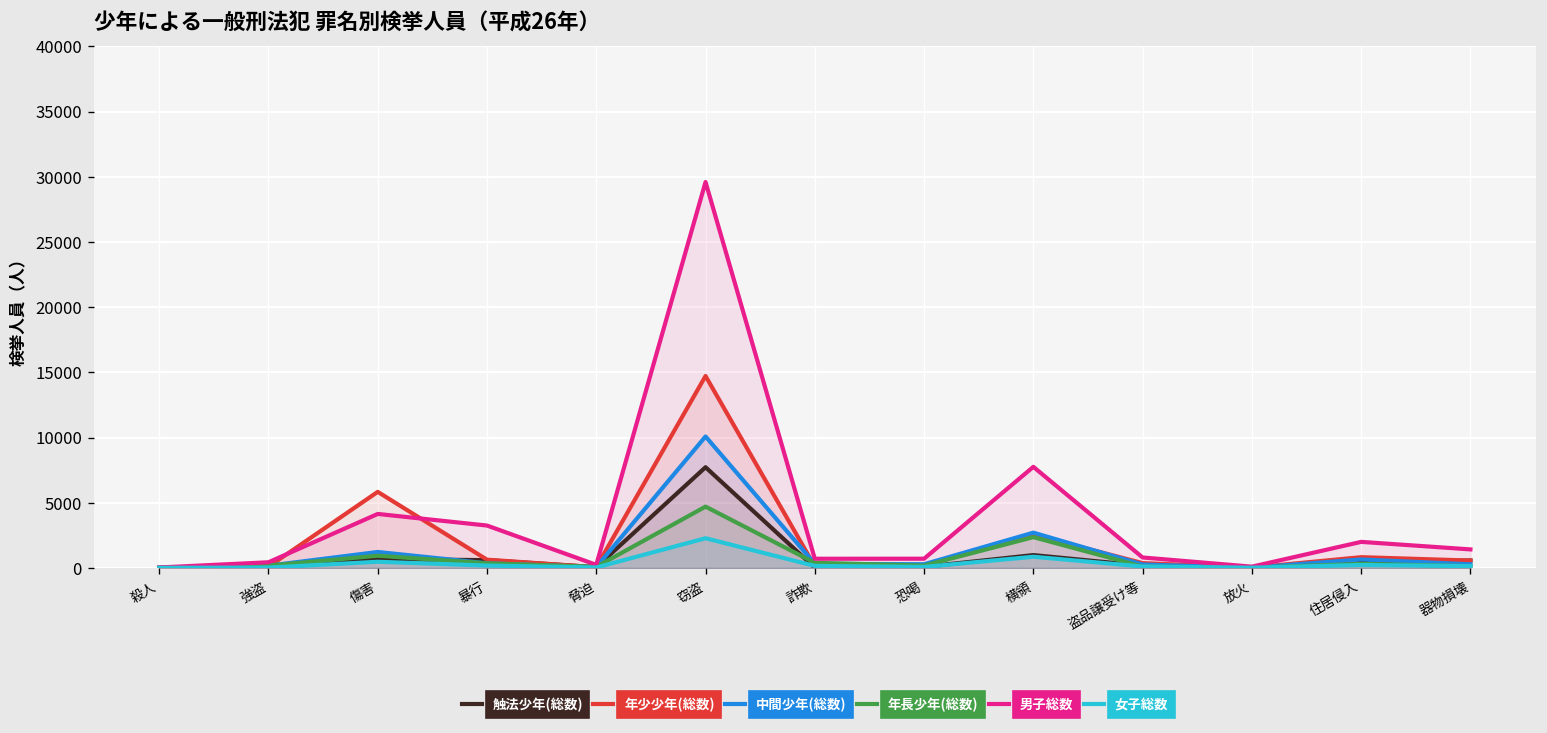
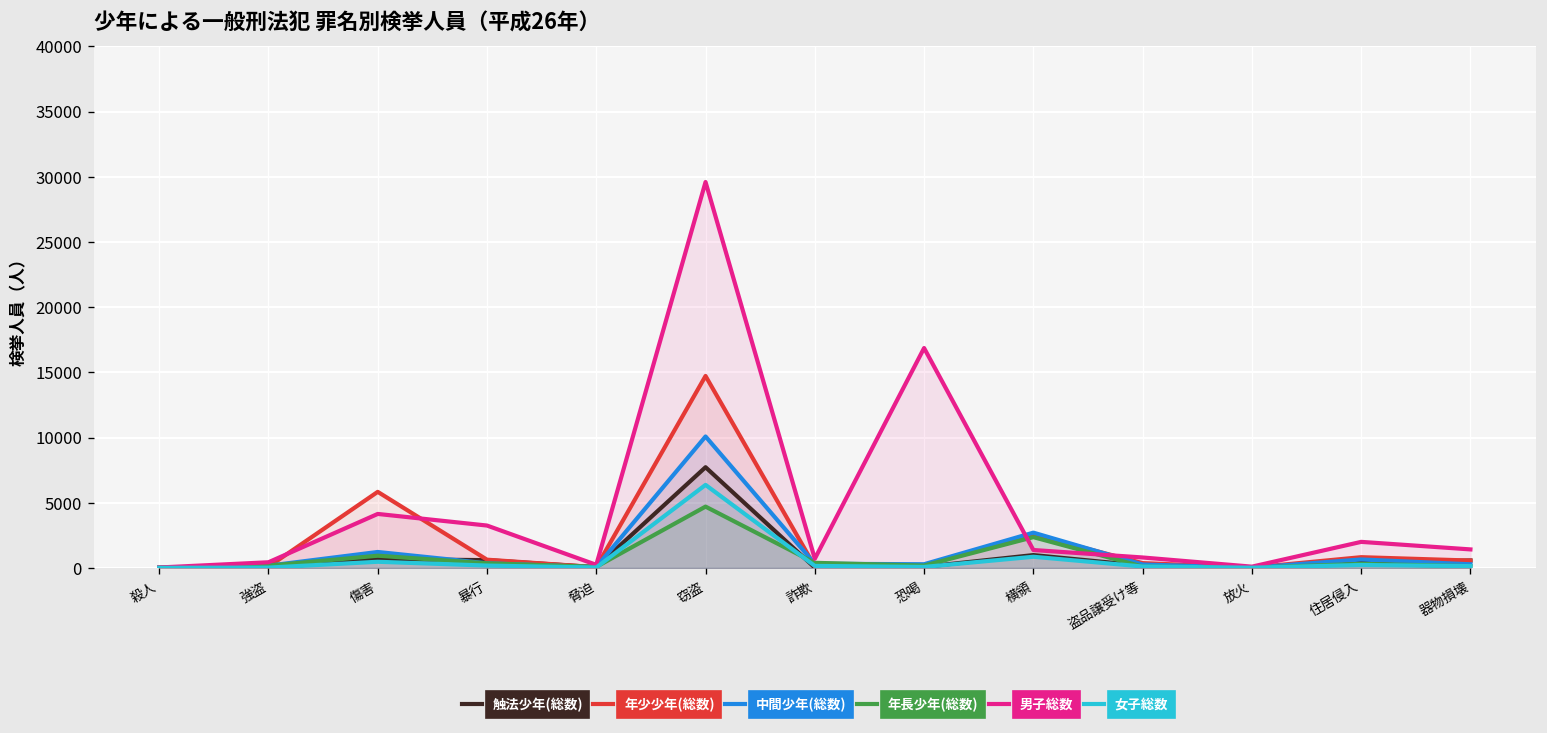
女子総数, 窃盗: 2300 -> 6400
男子総数, 恐喝: 700 -> 16900
男子総数, 横領: 7800 -> 1400
